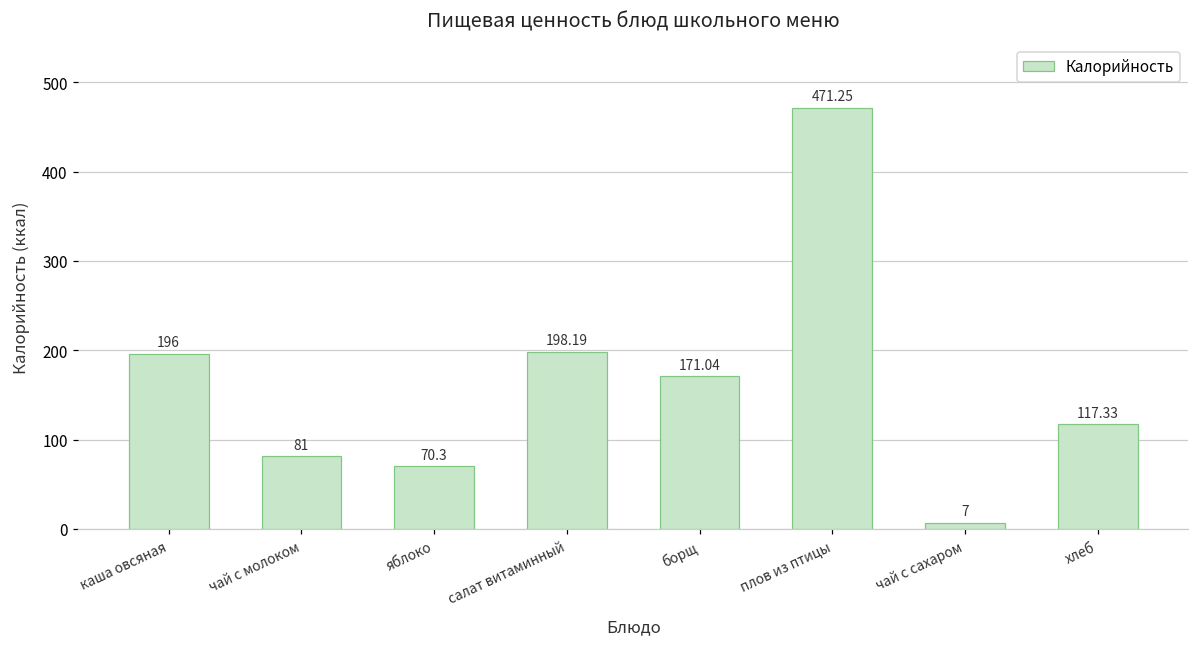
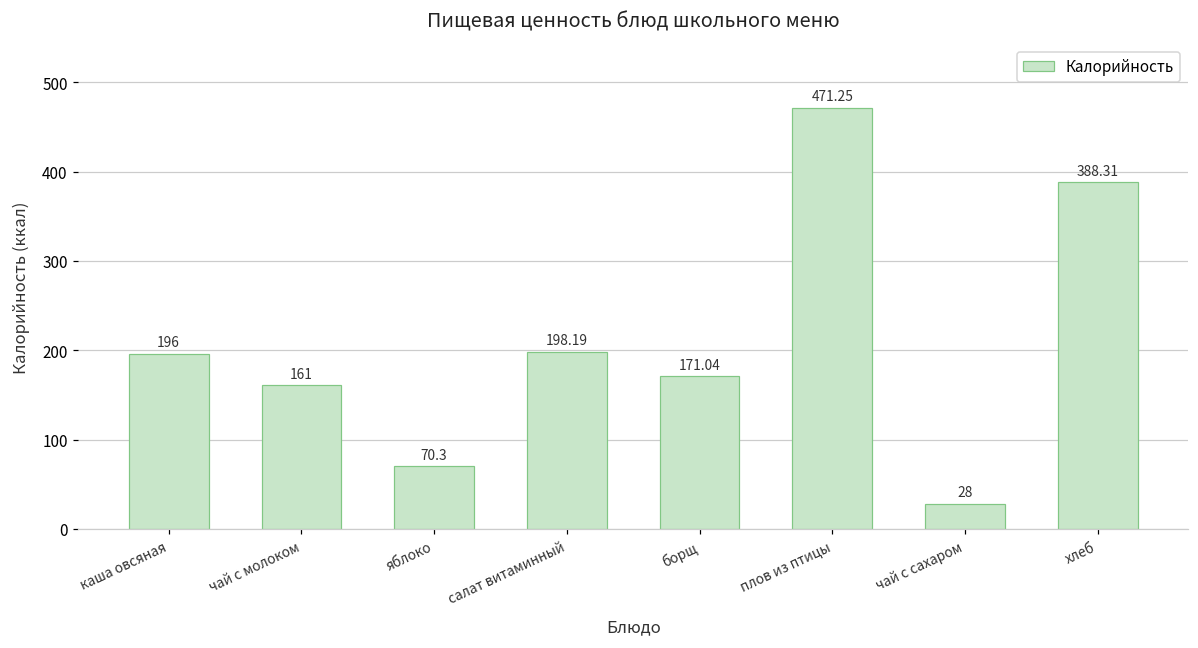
чай с молоком: 81 -> 161
чай с сахаром: 7 -> 28
хлеб: 117.33 -> 388.31
